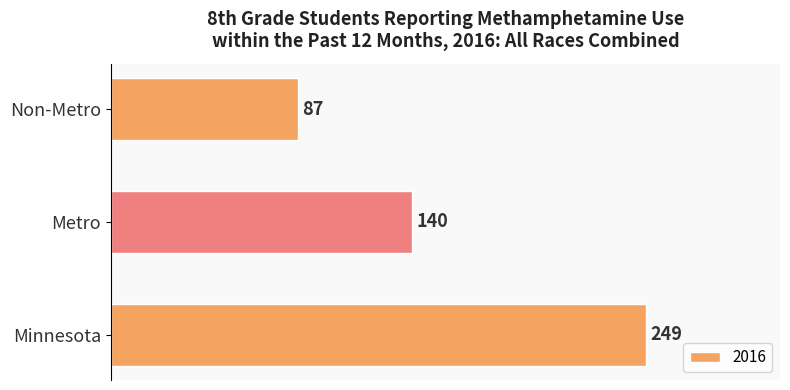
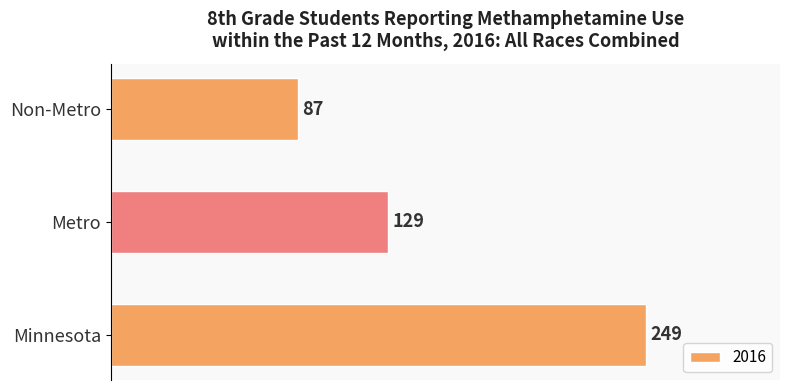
Metro: 140 -> 129
